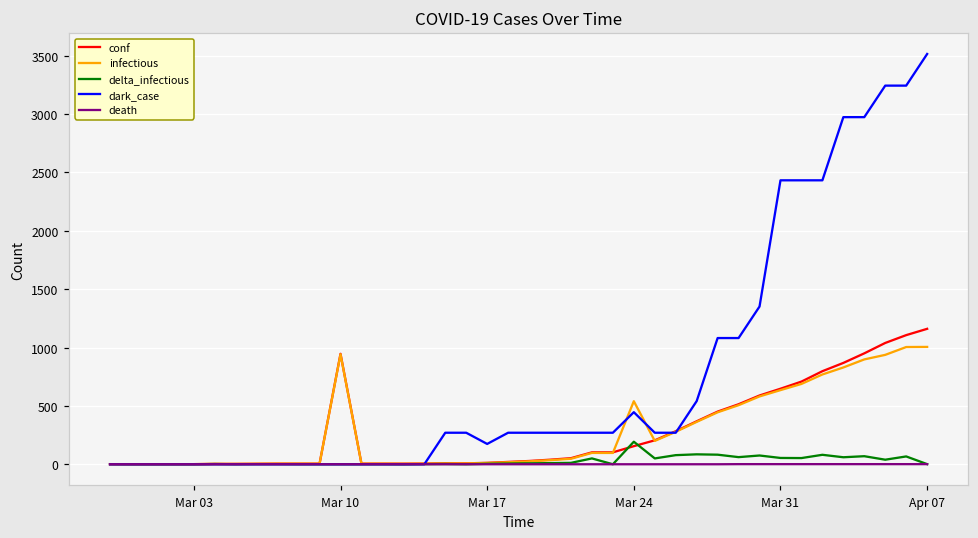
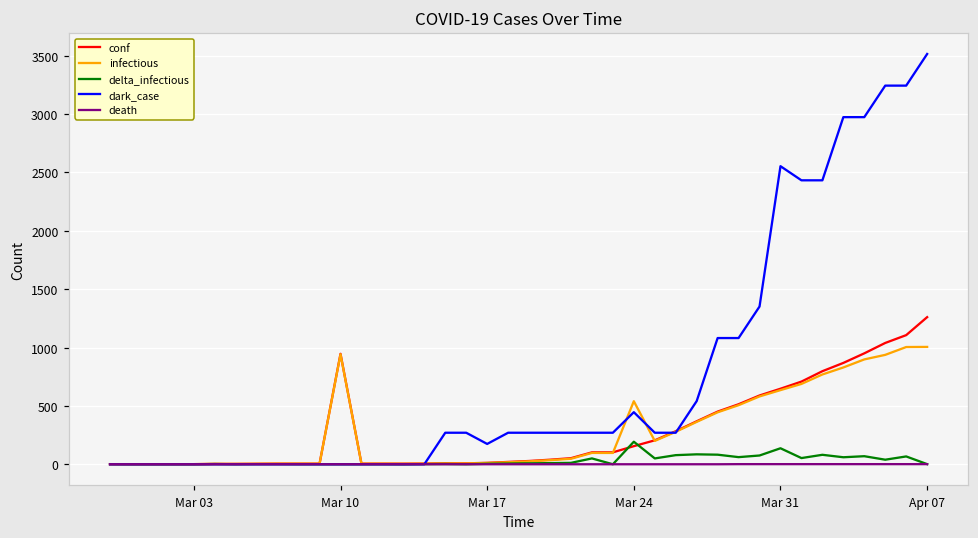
delta_infectious, Mar 31: 50 -> 140
dark_case, Mar 31: 2430 -> 2550
conf, Apr 07: 1160 -> 1260
